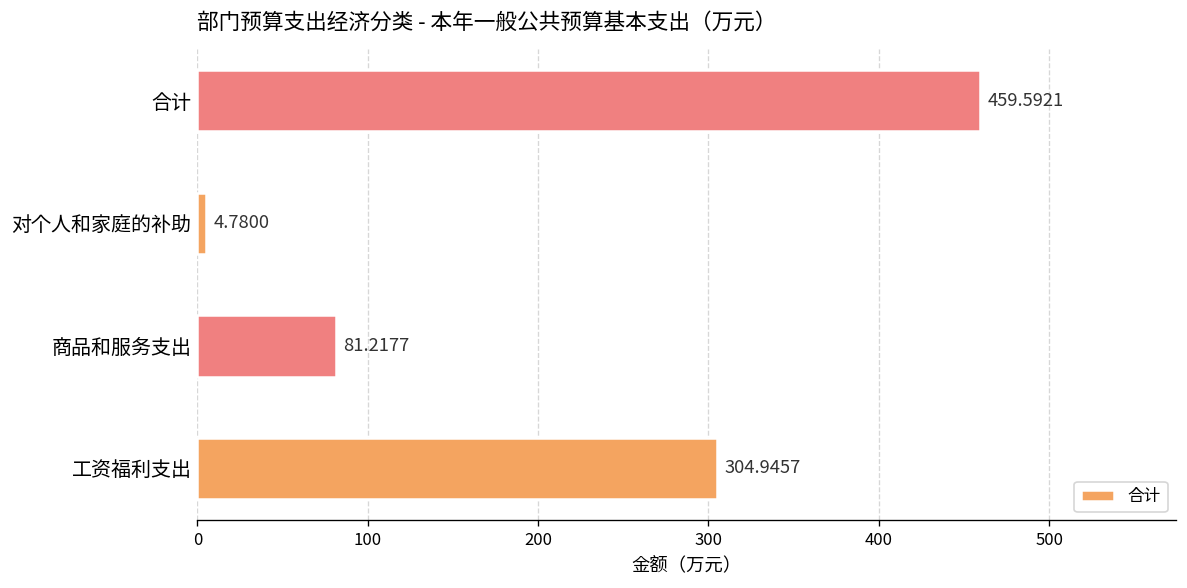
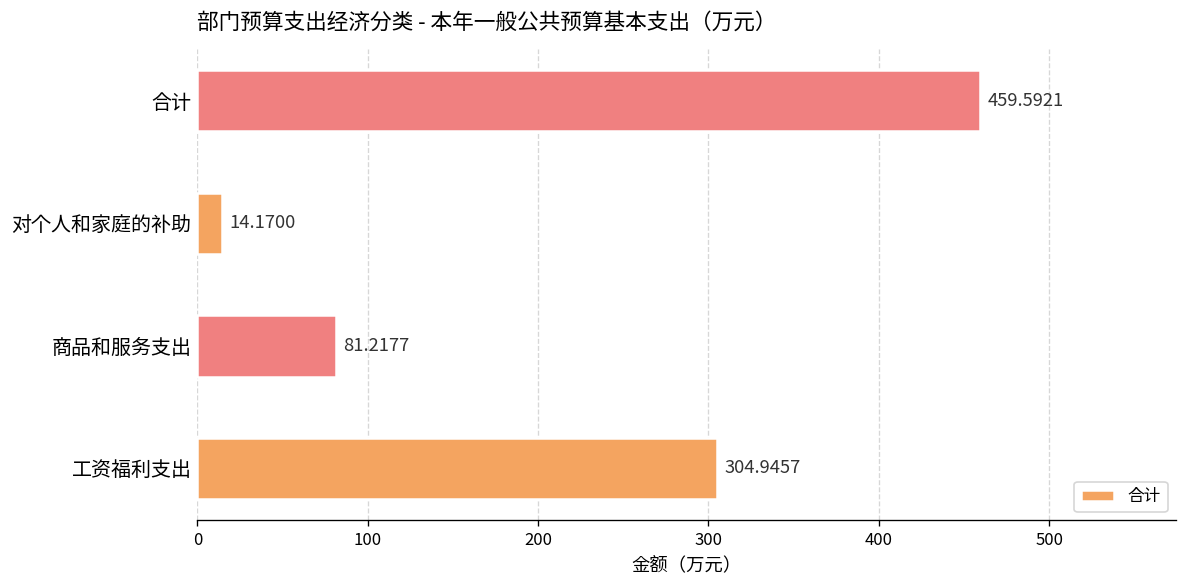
对个人和家庭的补助: 4.7800 -> 14.1700
